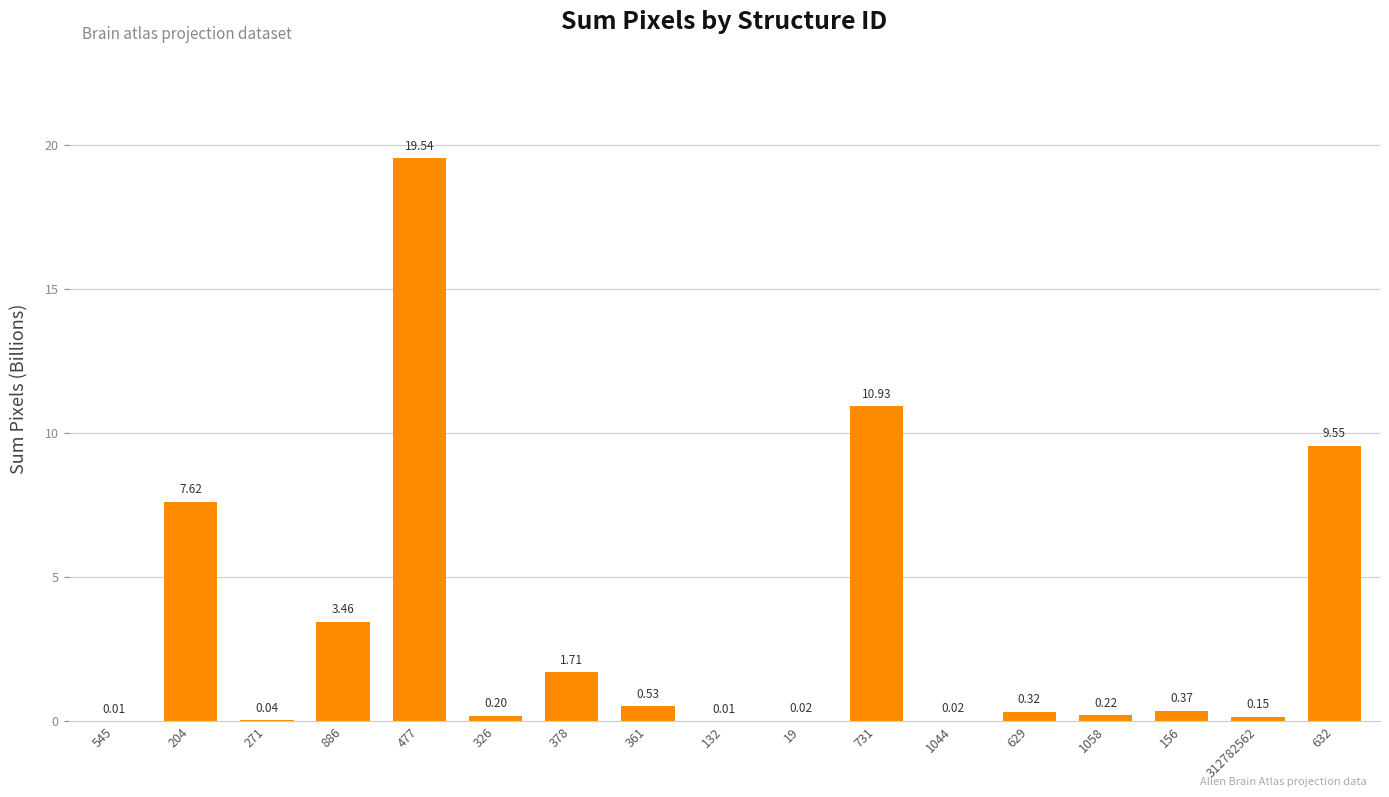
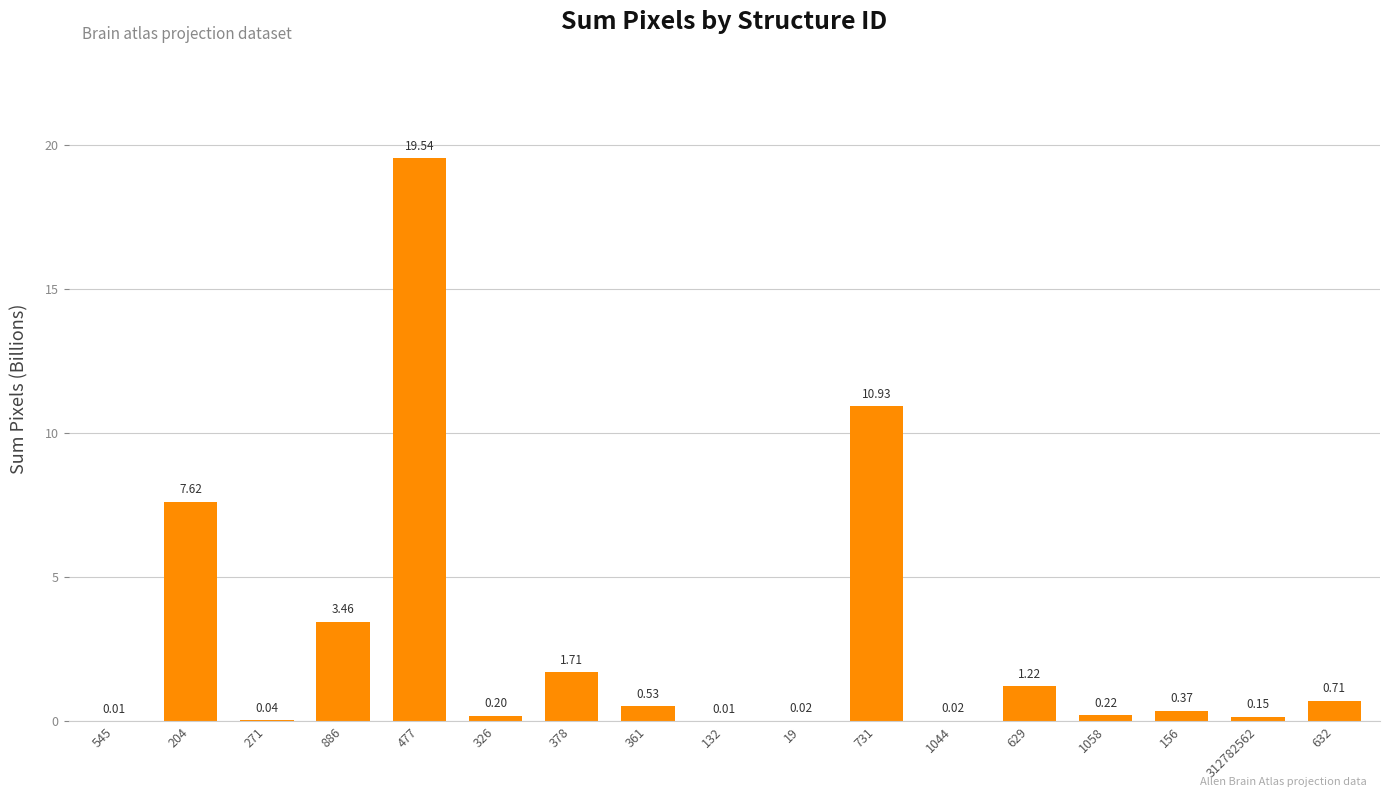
629: 0.32 -> 1.22
632: 9.55 -> 0.71
